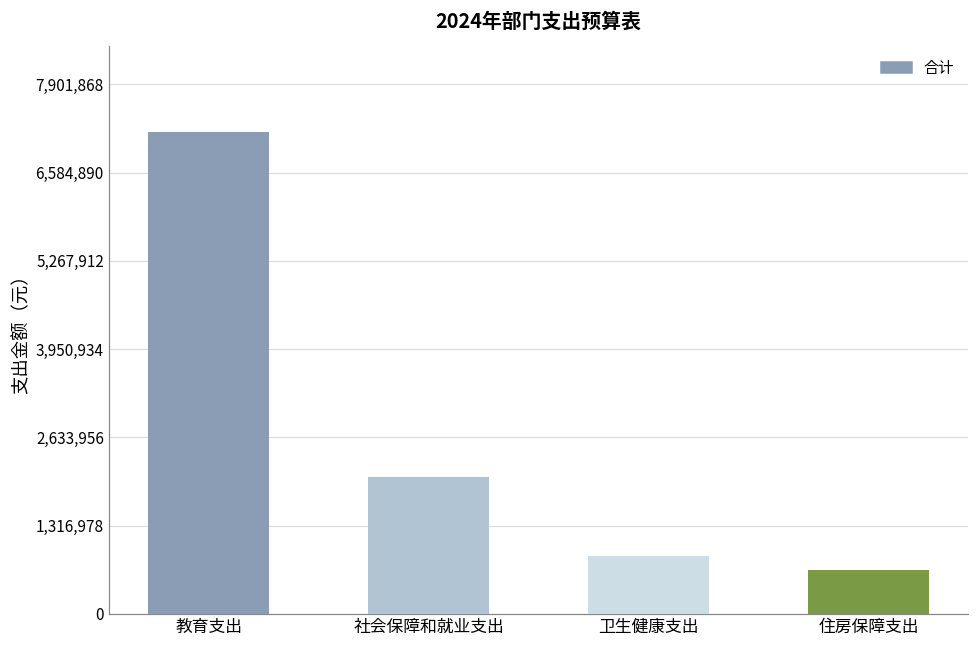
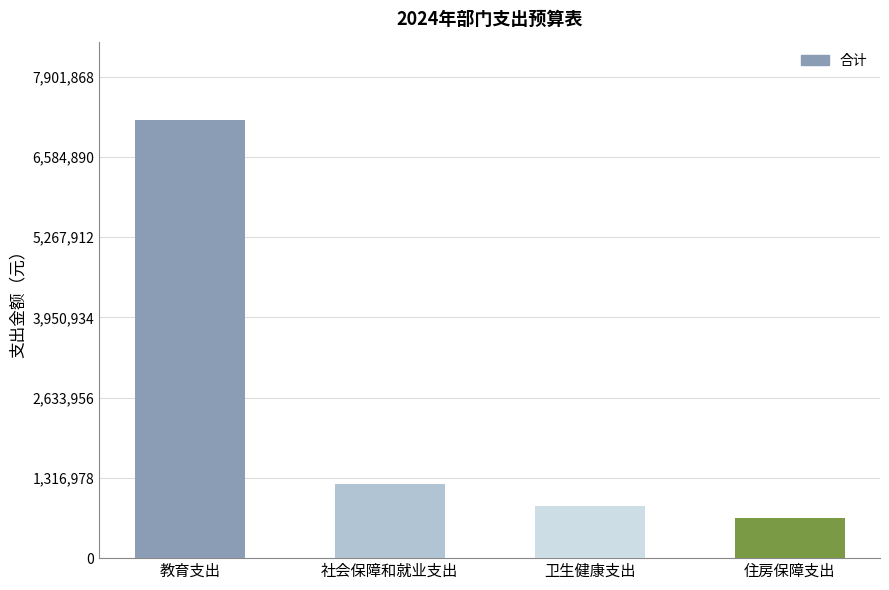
社会保障和就业支出: 2,000,000 -> 1,200,000
